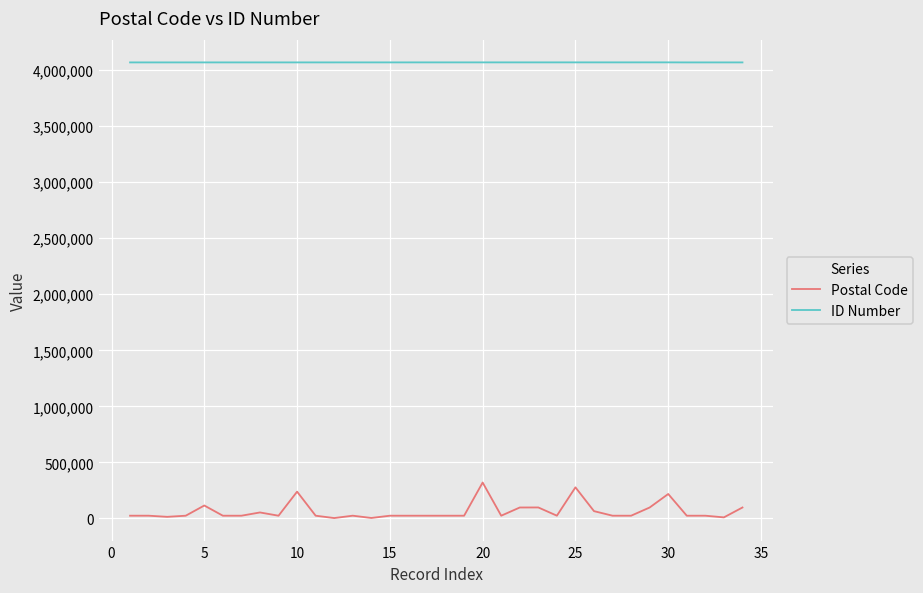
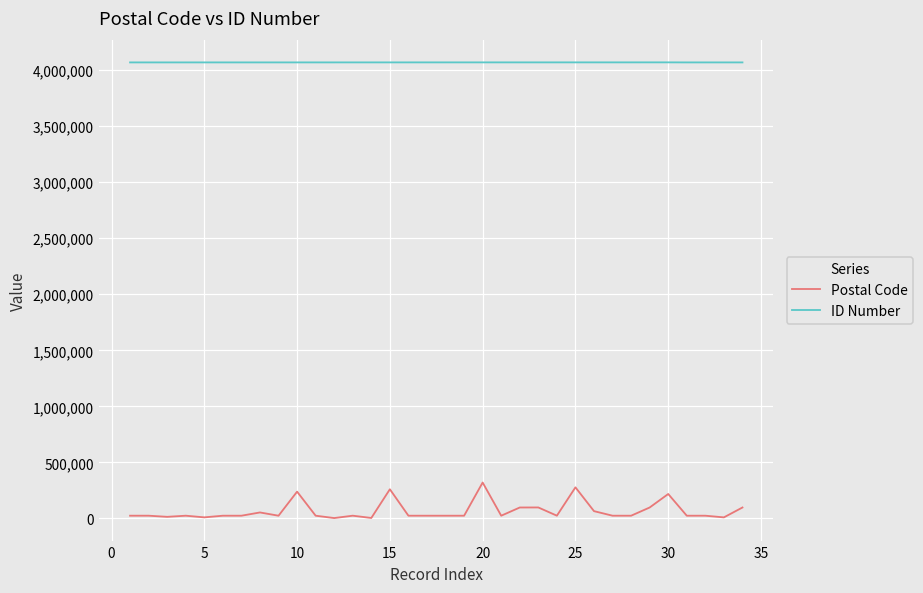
Postal Code, 5: 120,000 -> 10,000
Postal Code, 15: 20,000 -> 260,000
